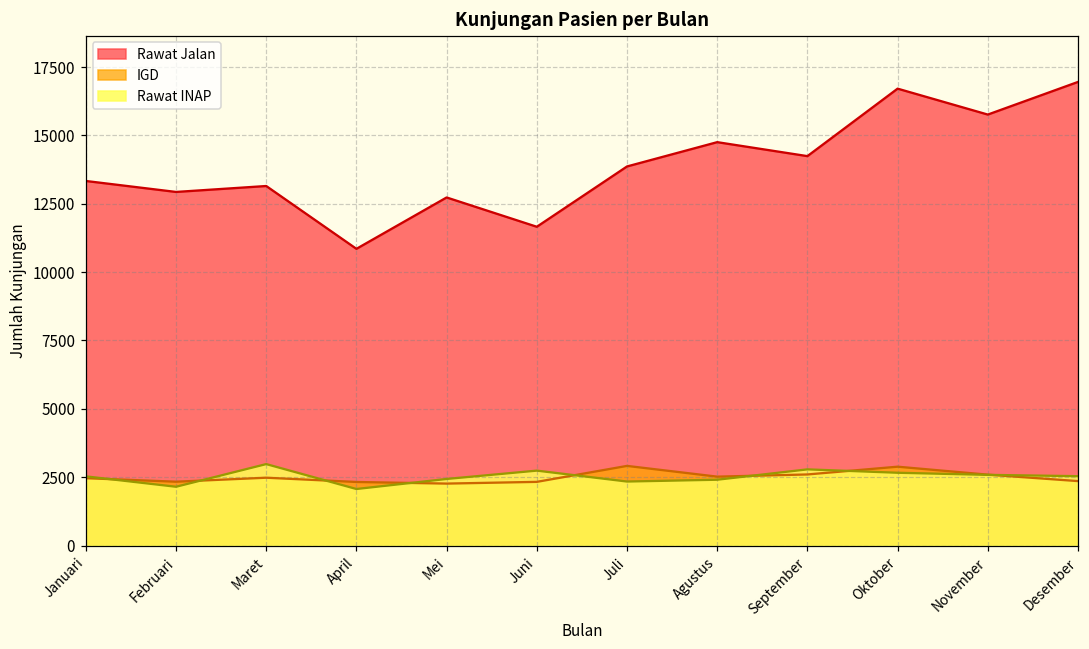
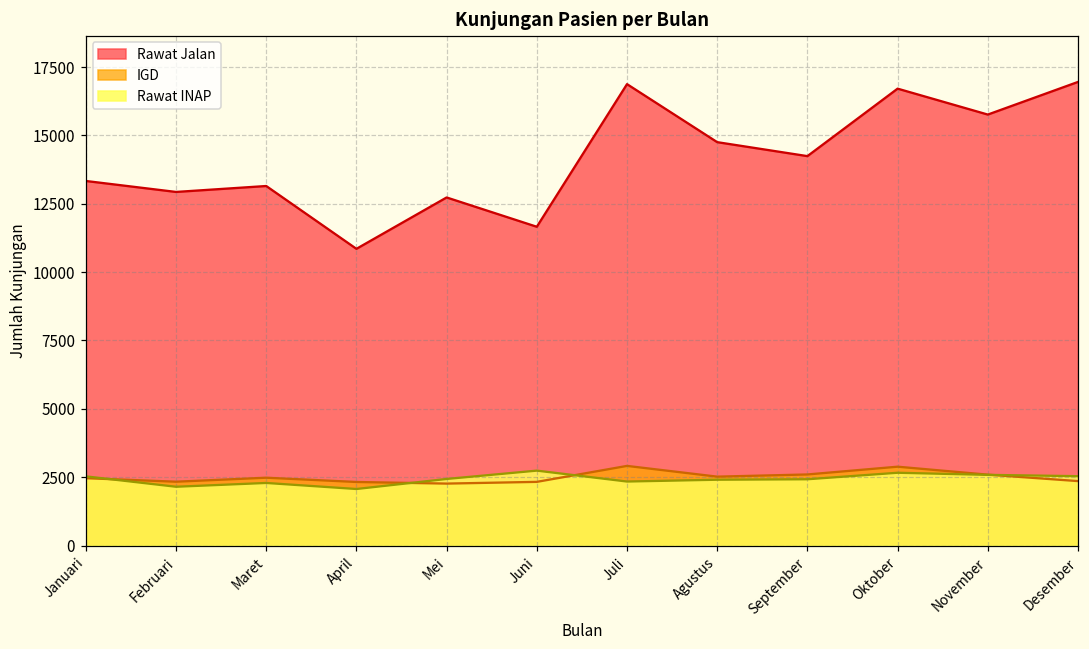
Rawat INAP, Maret: 3000 -> 2300
Rawat Jalan, Juli: 13900 -> 16900
Rawat INAP, September: 2800 -> 2400
